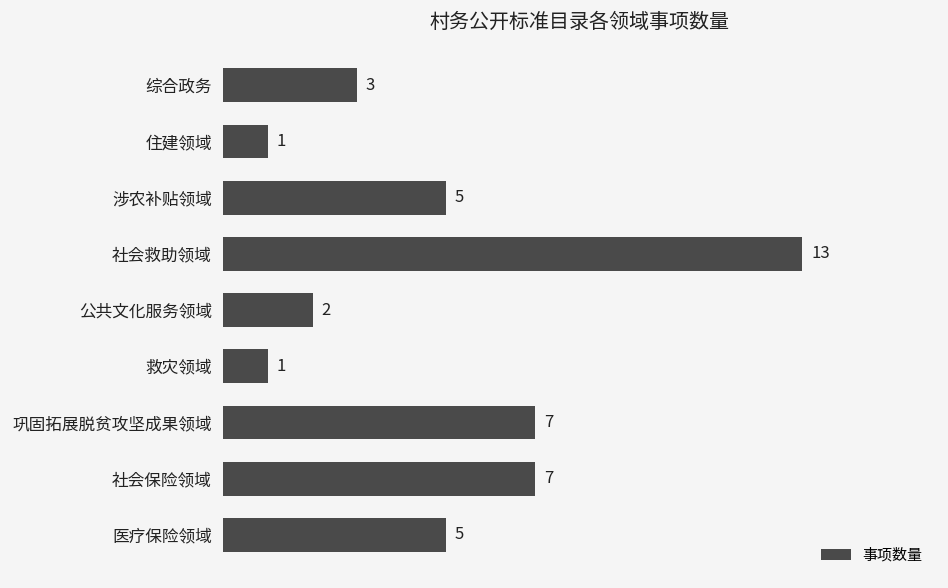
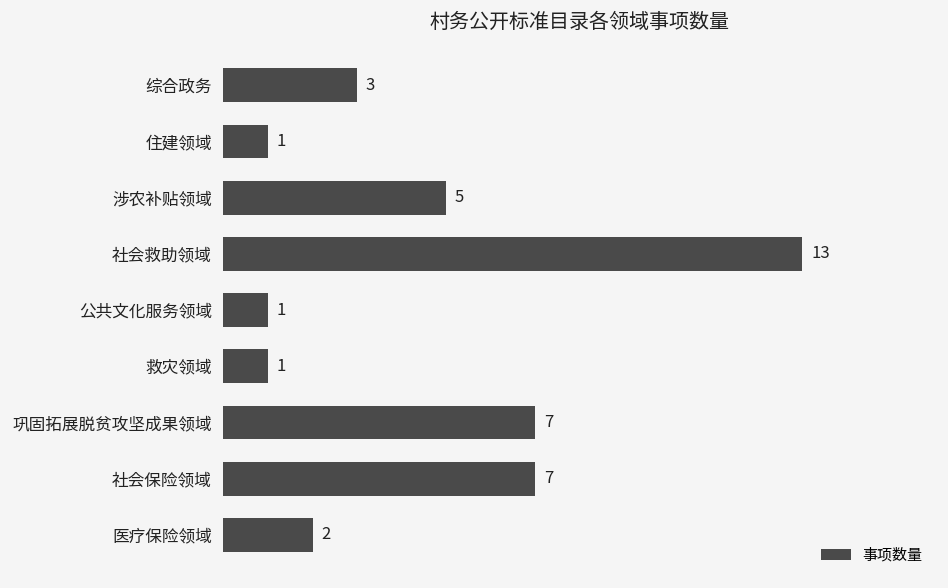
公共文化服务领域: 2 -> 1
医疗保险领域: 5 -> 2
